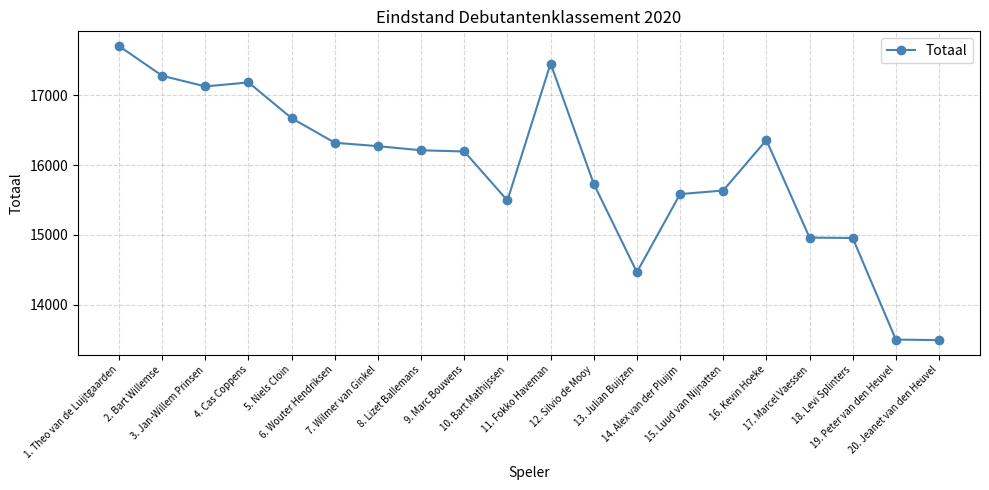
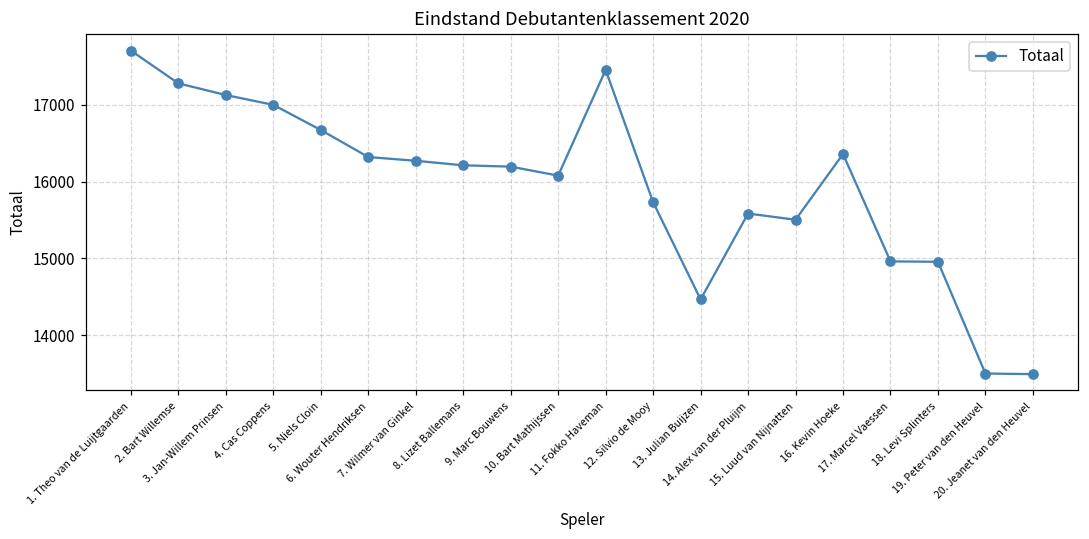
4. Cas Coppens: 17200 -> 17000
10. Bart Mathijssen: 15500 -> 16100
15. Luud van Nijnatten: 15600 -> 15500
